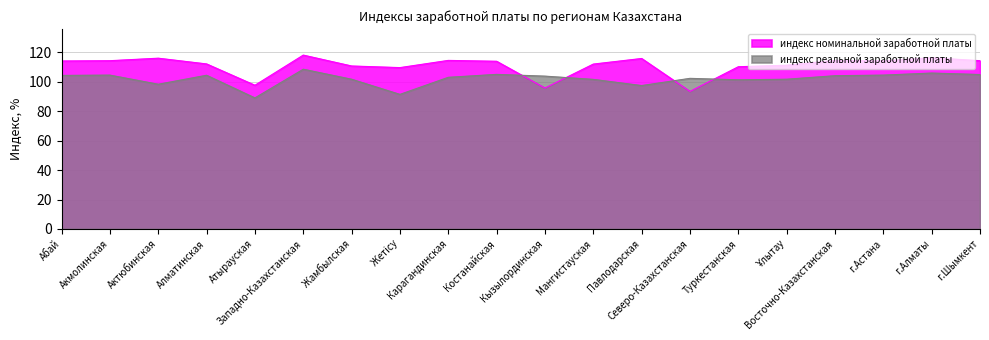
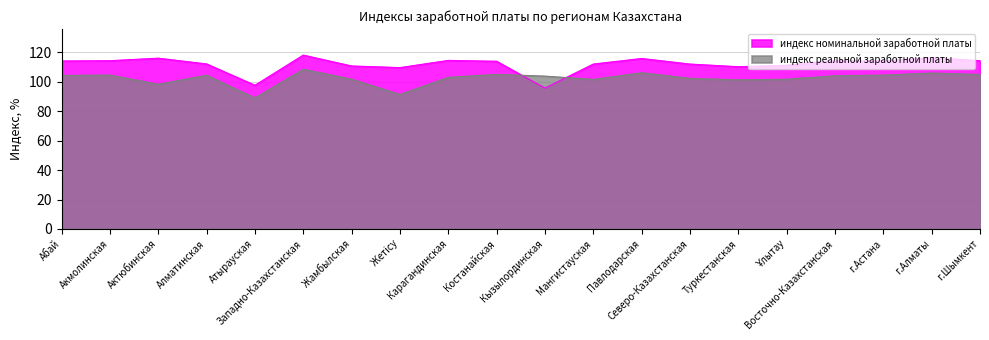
индекс реальной заработной платы, Павлодарская: 98 -> 106
индекс номинальной заработной платы, Северо-Казахстанская: 94 -> 112
